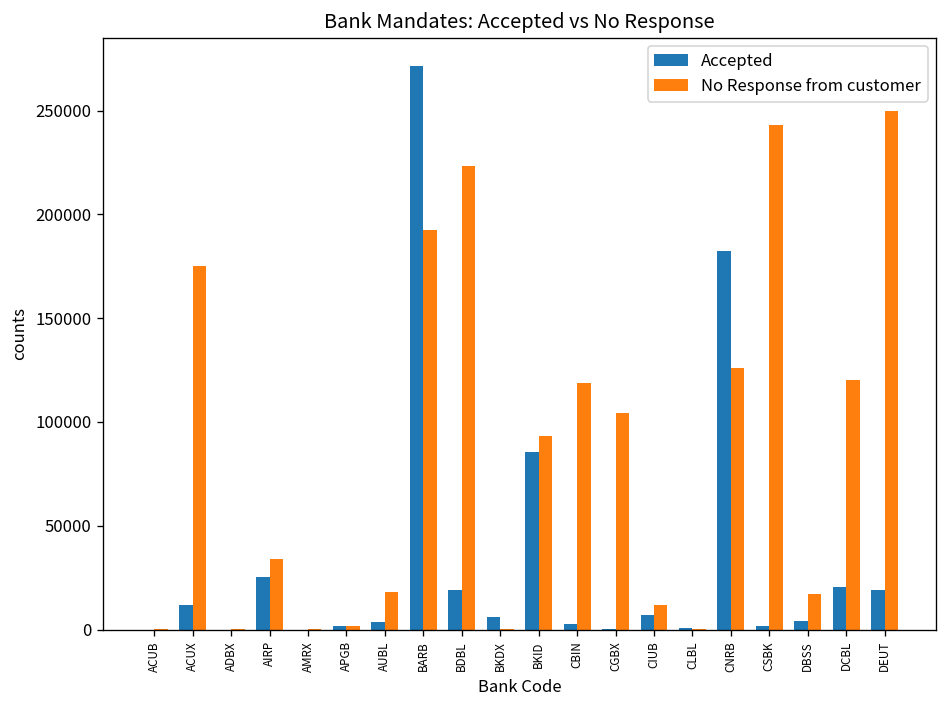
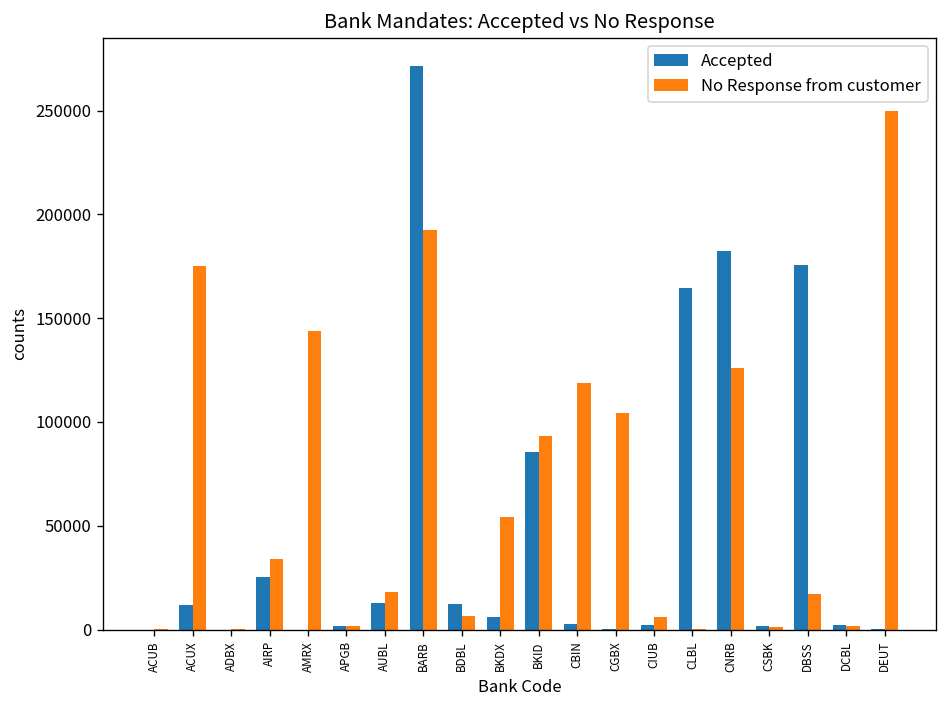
No Response from customer, AMRX: 0 -> 144000
Accepted, AUBL: 3000 -> 13000
Accepted, BDBL: 19000 -> 12000
No Response from customer, BDBL: 224000 -> 6000
No Response from customer, BKDX: 0 -> 54000
Accepted, CIUB: 7000 -> 2000
No Response from customer, CIUB: 12000 -> 6000
Accepted, CLBL: 1000 -> 165000
No Response from customer, CSBK: 243000 -> 1000
Accepted, DBSS: 4000 -> 176000
Accepted, DCBL: 20000 -> 2000
No Response from customer, DCBL: 120000 -> 2000
Accepted, DEUT: 19000 -> 0
